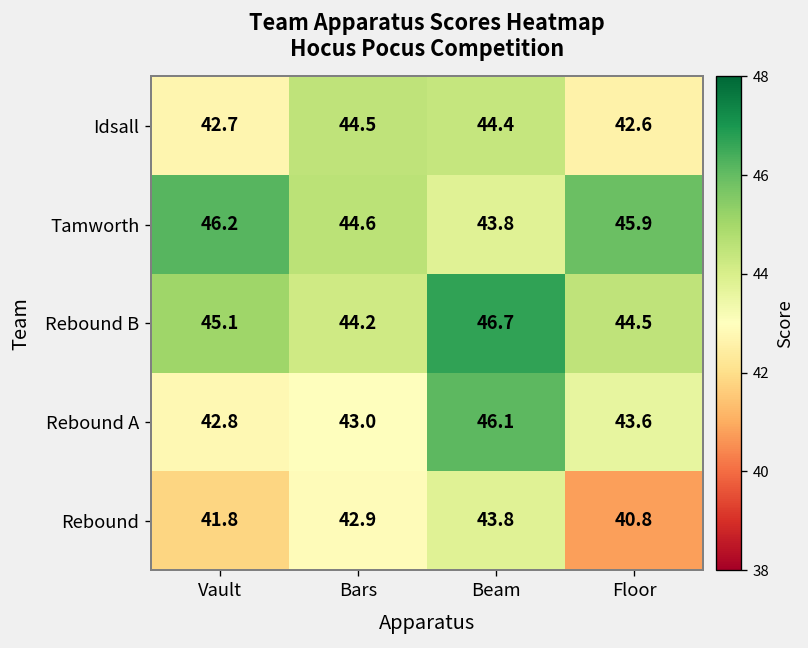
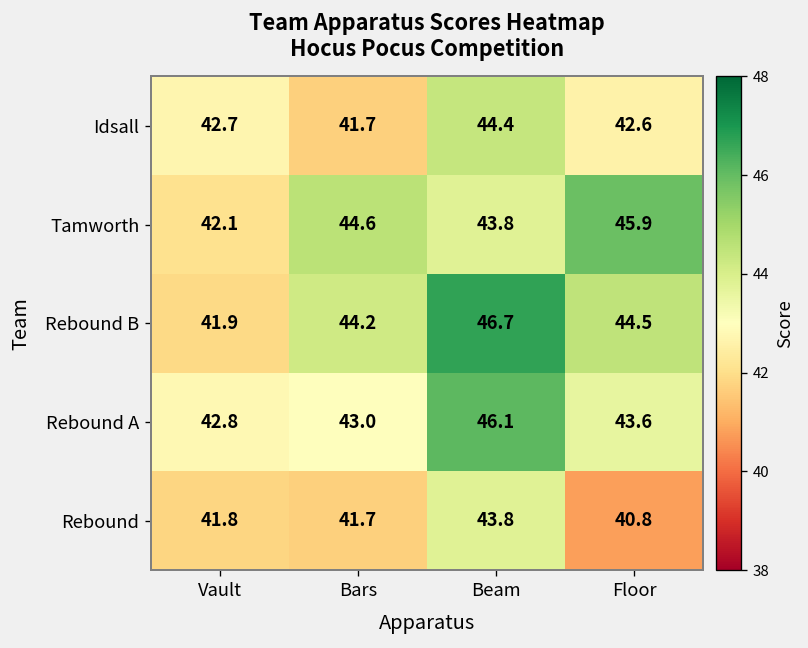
Idsall, Bars: 44.5 -> 41.7
Tamworth, Vault: 46.2 -> 42.1
Rebound B, Vault: 45.1 -> 41.9
Rebound, Bars: 42.9 -> 41.7
